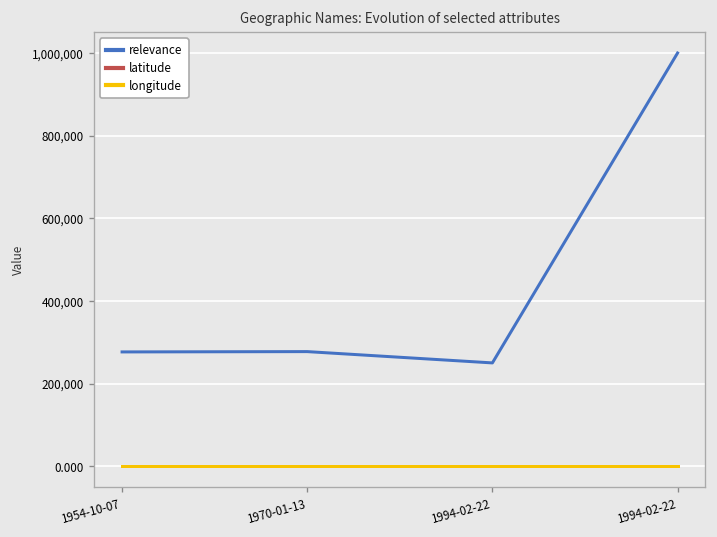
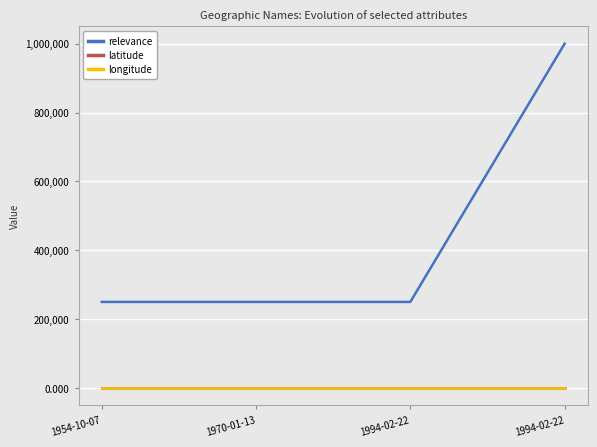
relevance, 1954-10-07: 280,000 -> 250,000
relevance, 1970-01-13: 280,000 -> 250,000
